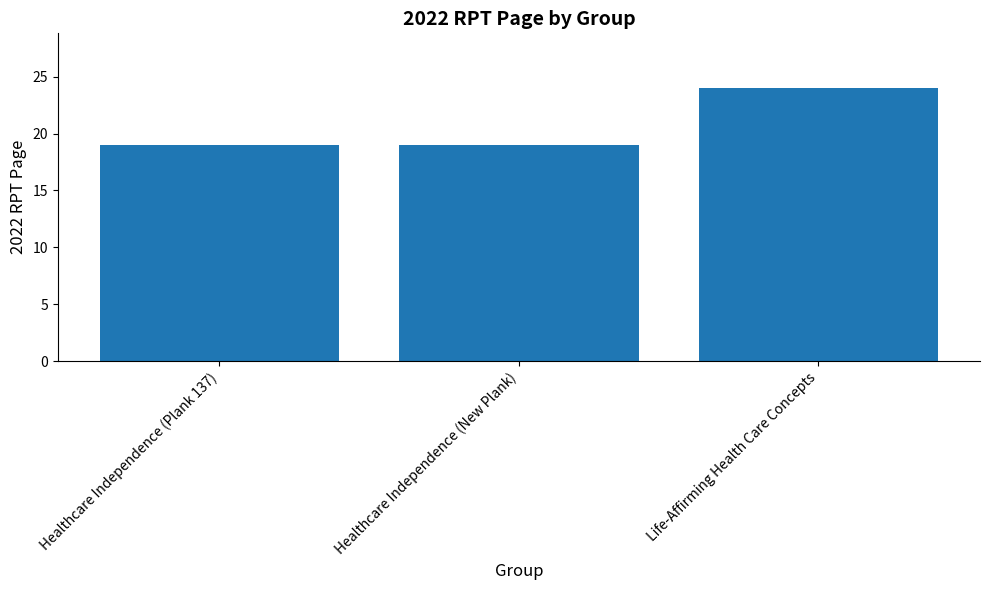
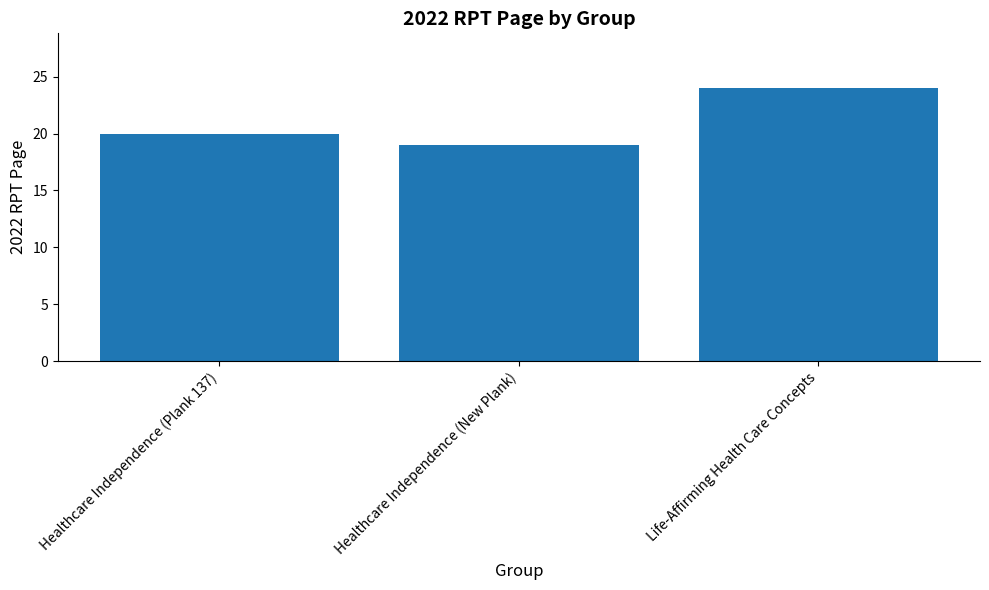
Healthcare Independence (Plank 137): 19 -> 20
